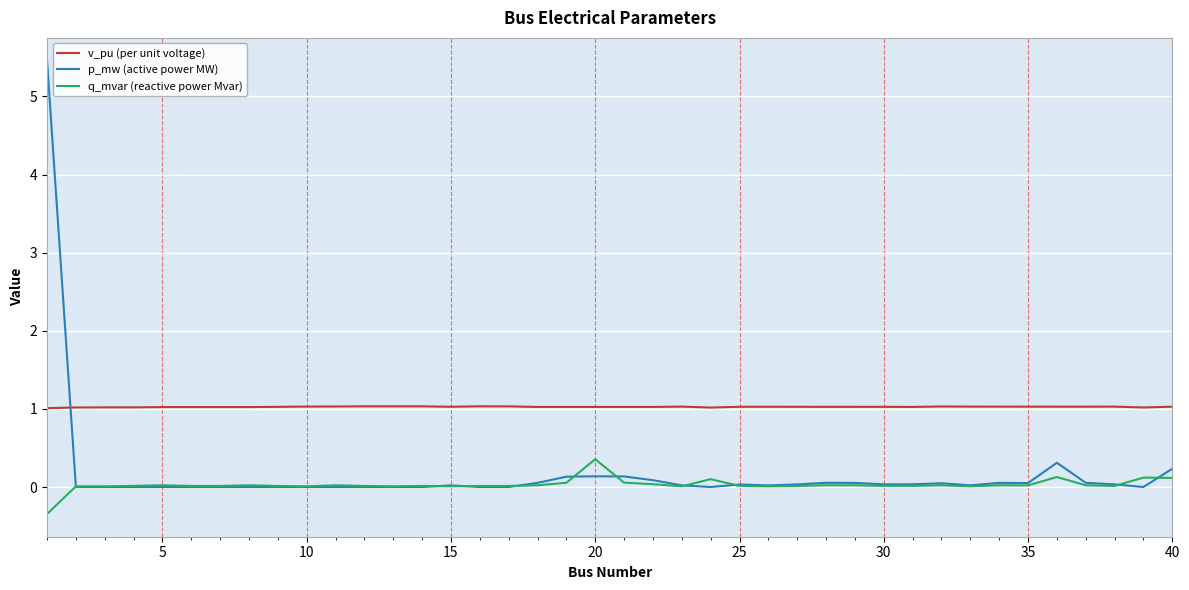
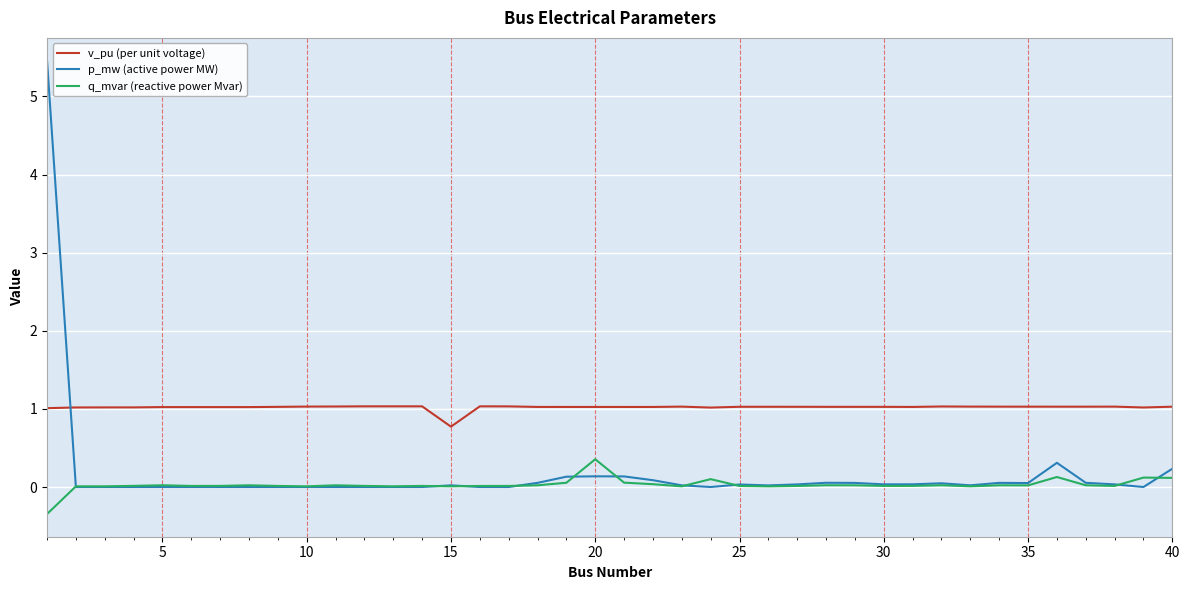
v_pu (per unit voltage), 15: 1.0 -> 0.8
